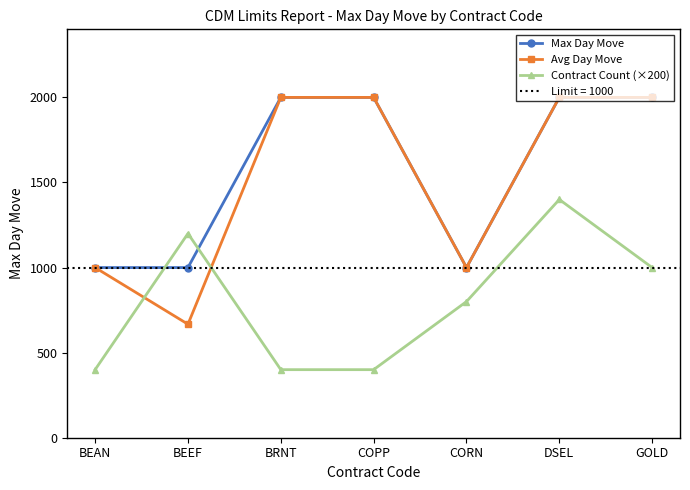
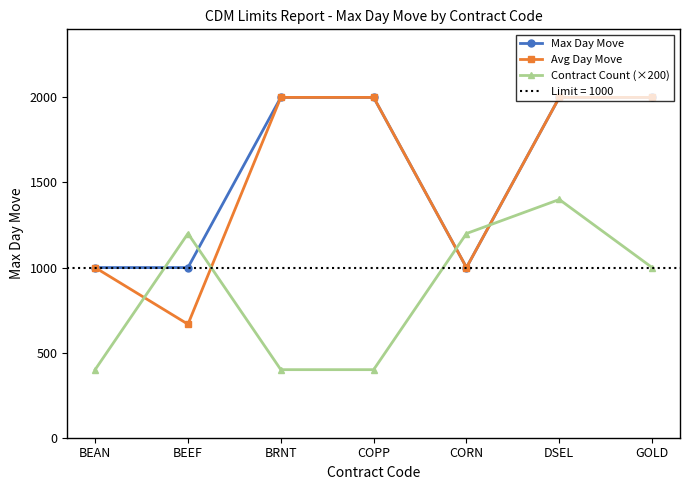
Contract Count (×200), CORN: 800 -> 1200
